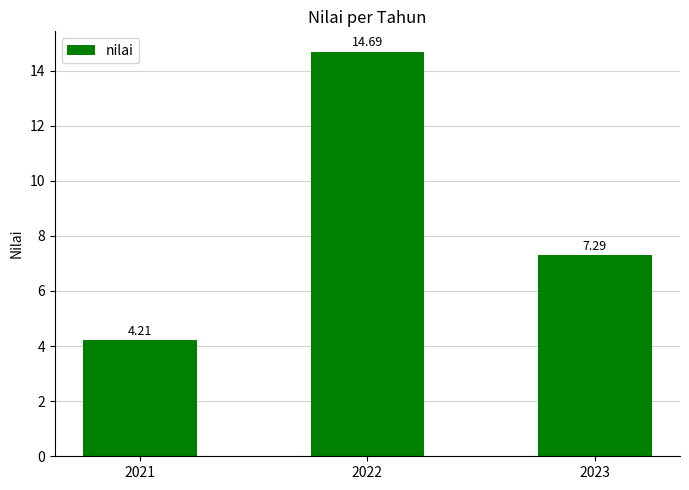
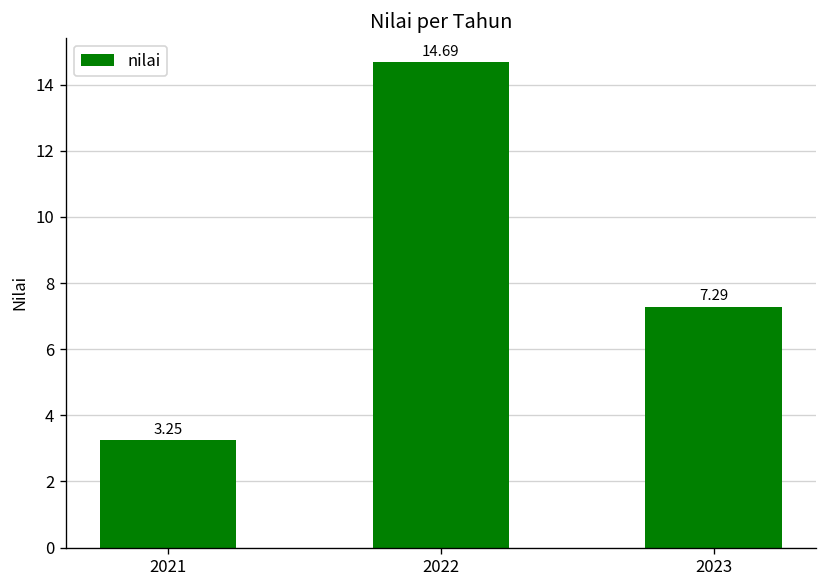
2021: 4.21 -> 3.25
